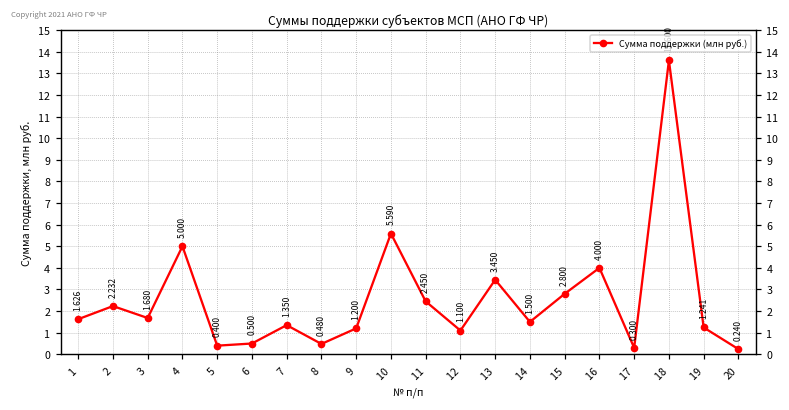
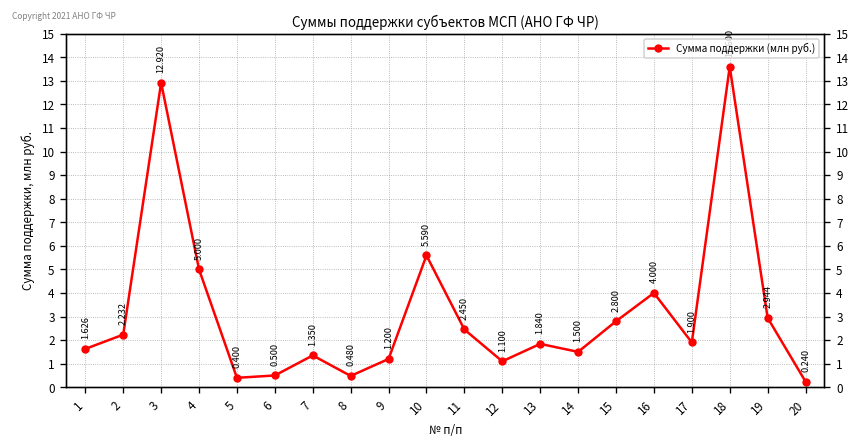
3: 1.680 -> 12.920
13: 3.450 -> 1.840
17: 0.300 -> 1.900
19: 1.241 -> 2.944
